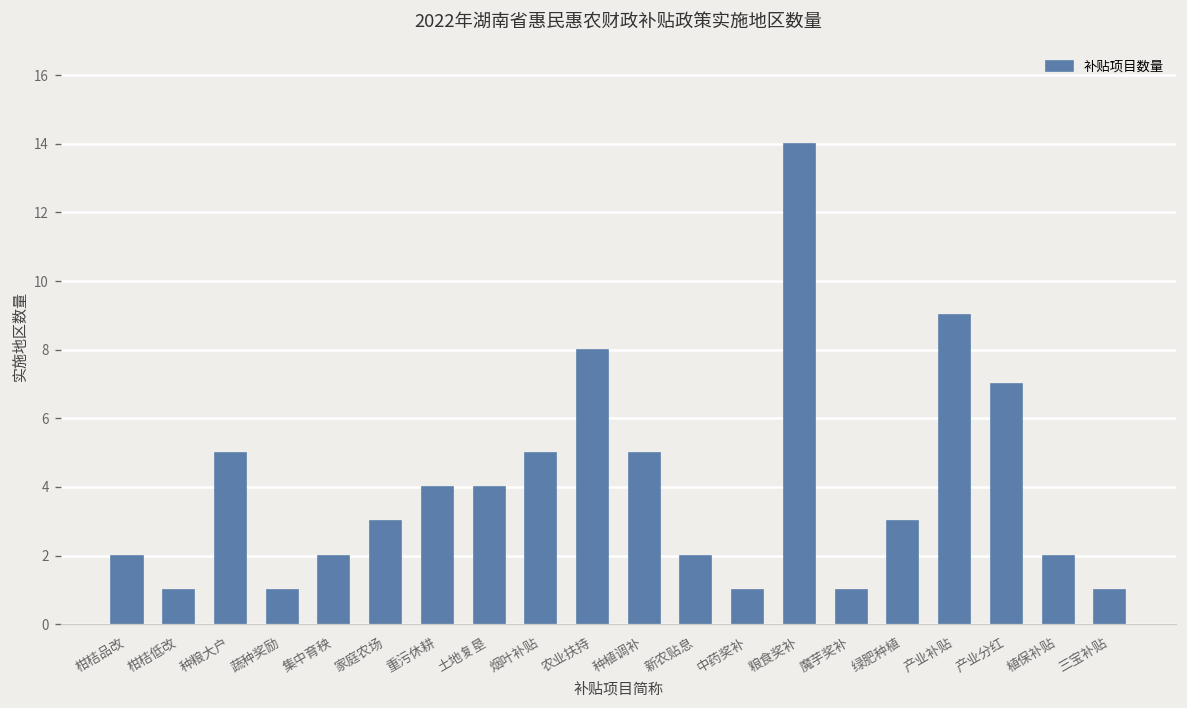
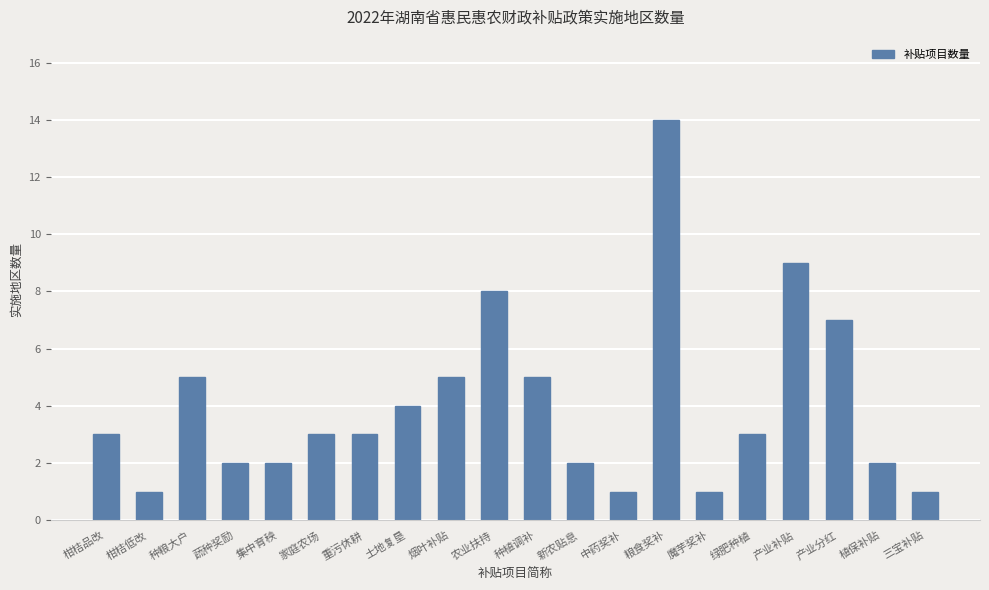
柑桔品改: 2 -> 3
蔬种奖励: 1 -> 2
重污休耕: 4 -> 3
